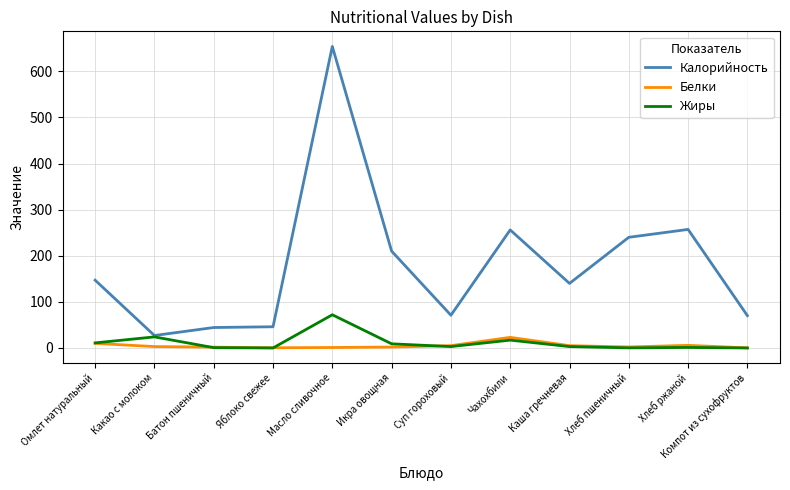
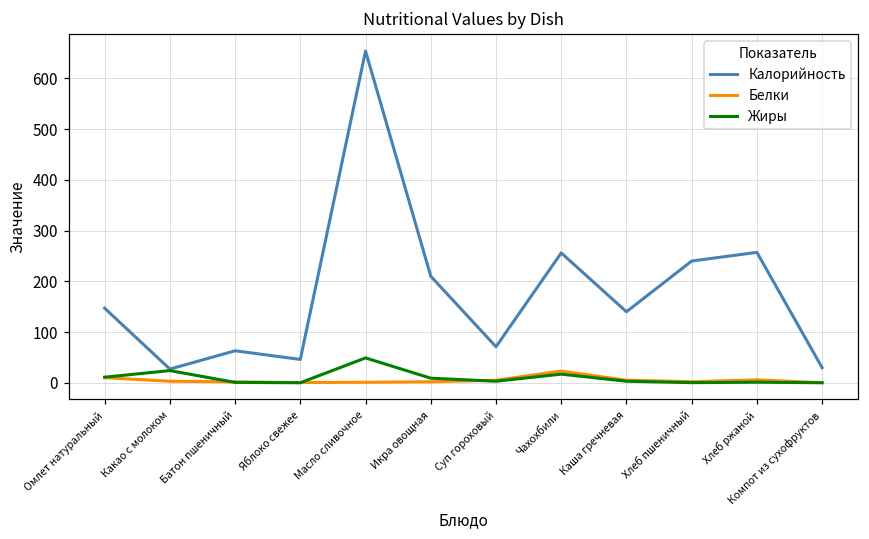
Калорийность, Батон пшеничный: 40 -> 60
Жиры, Масло сливочное: 70 -> 50
Калорийность, Компот из сухофруктов: 70 -> 30
